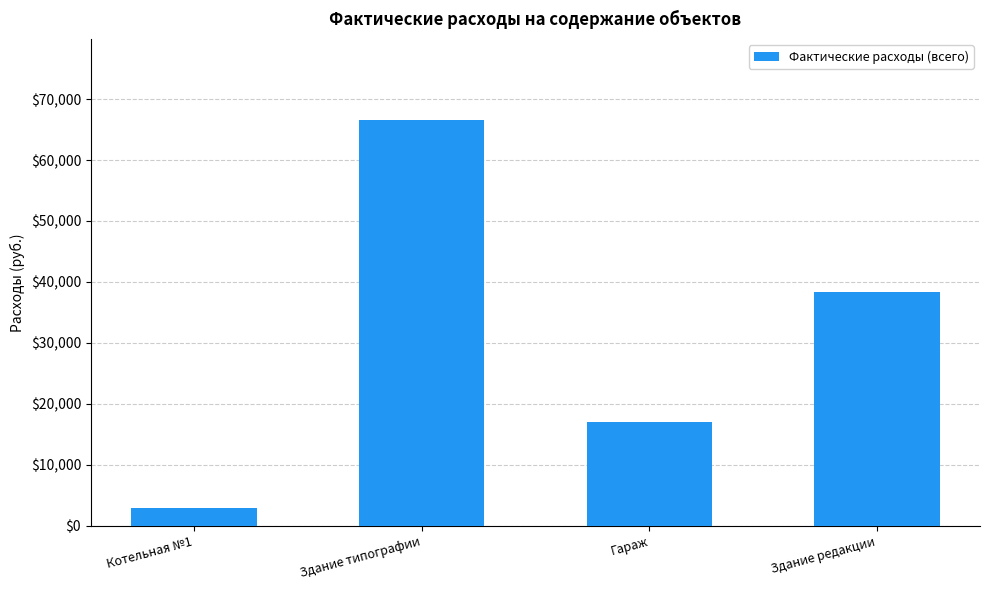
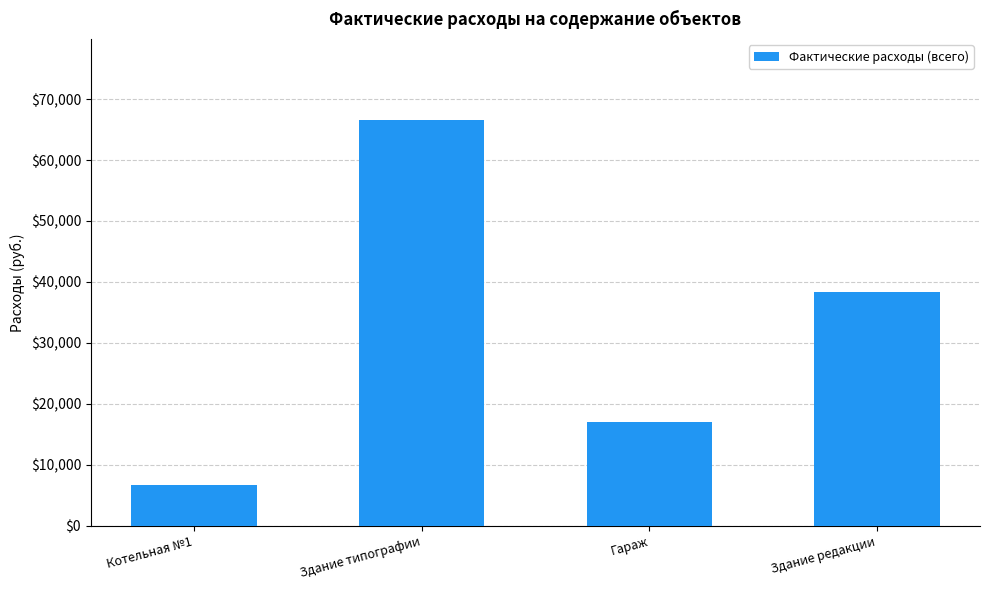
Котельная №1: $3,000 -> $7,000
